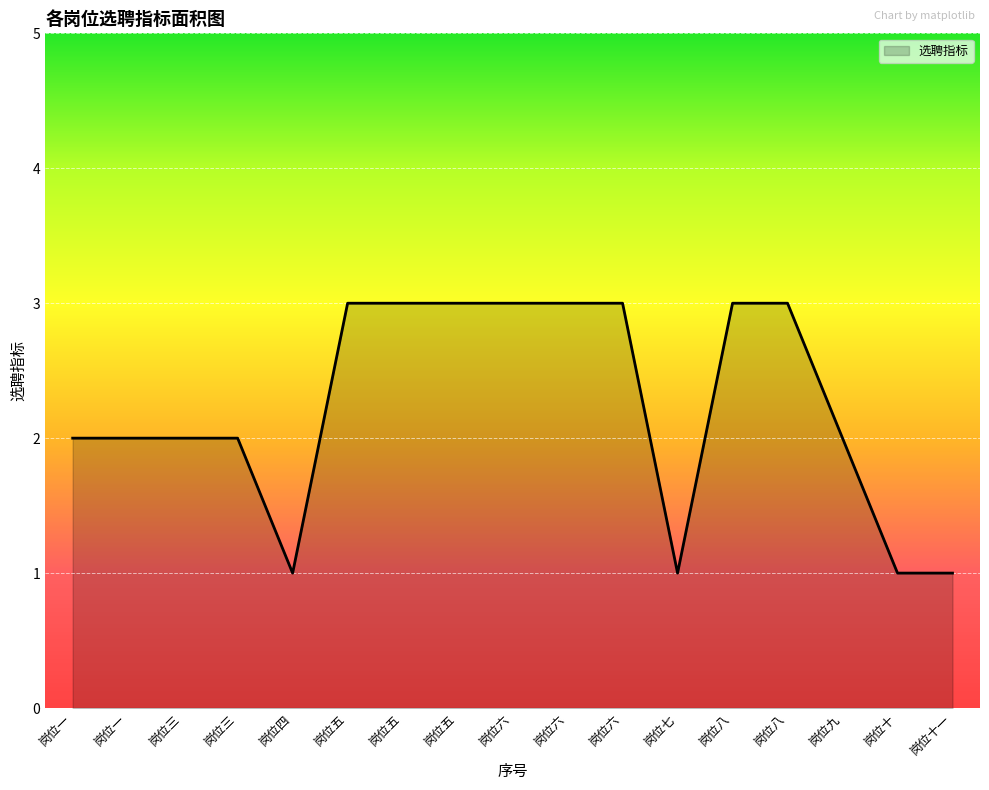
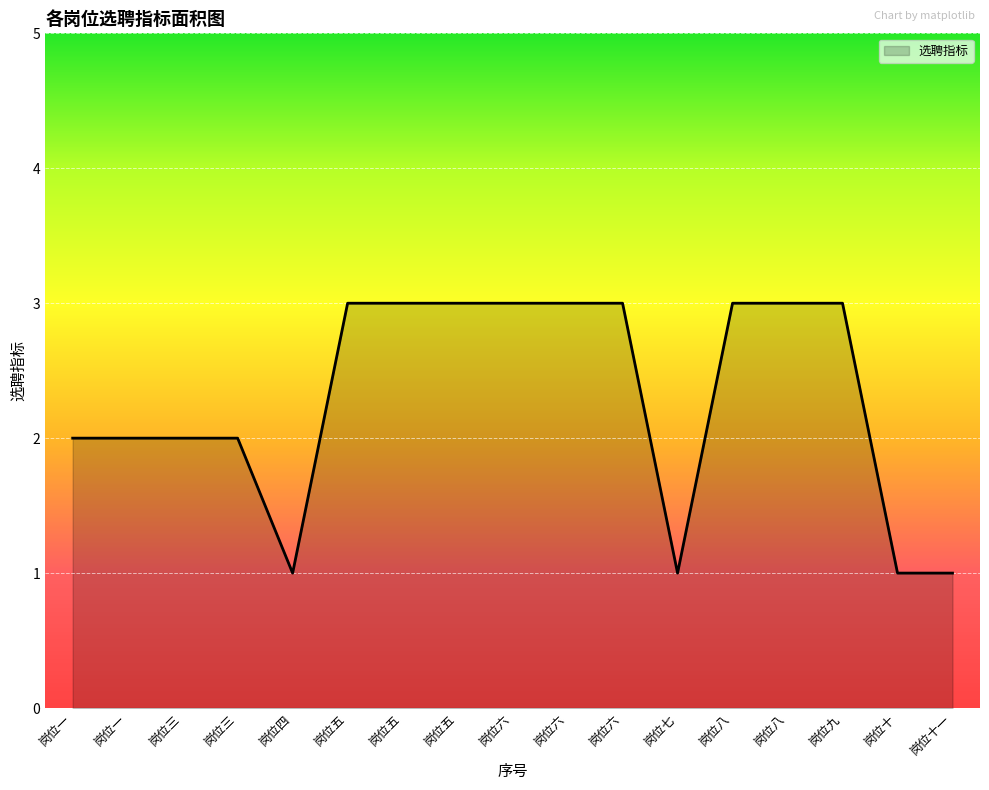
岗位九: 2 -> 3
